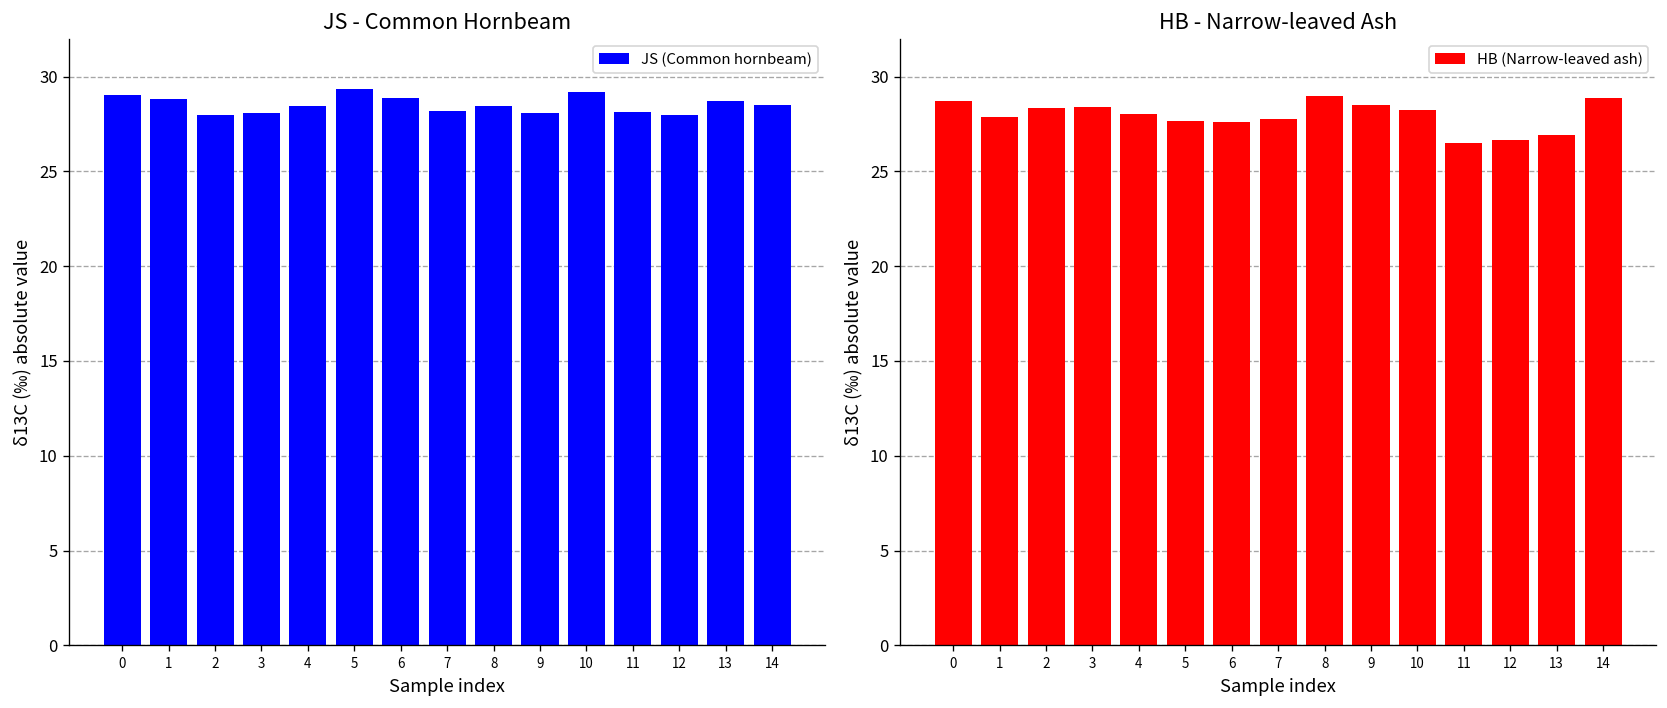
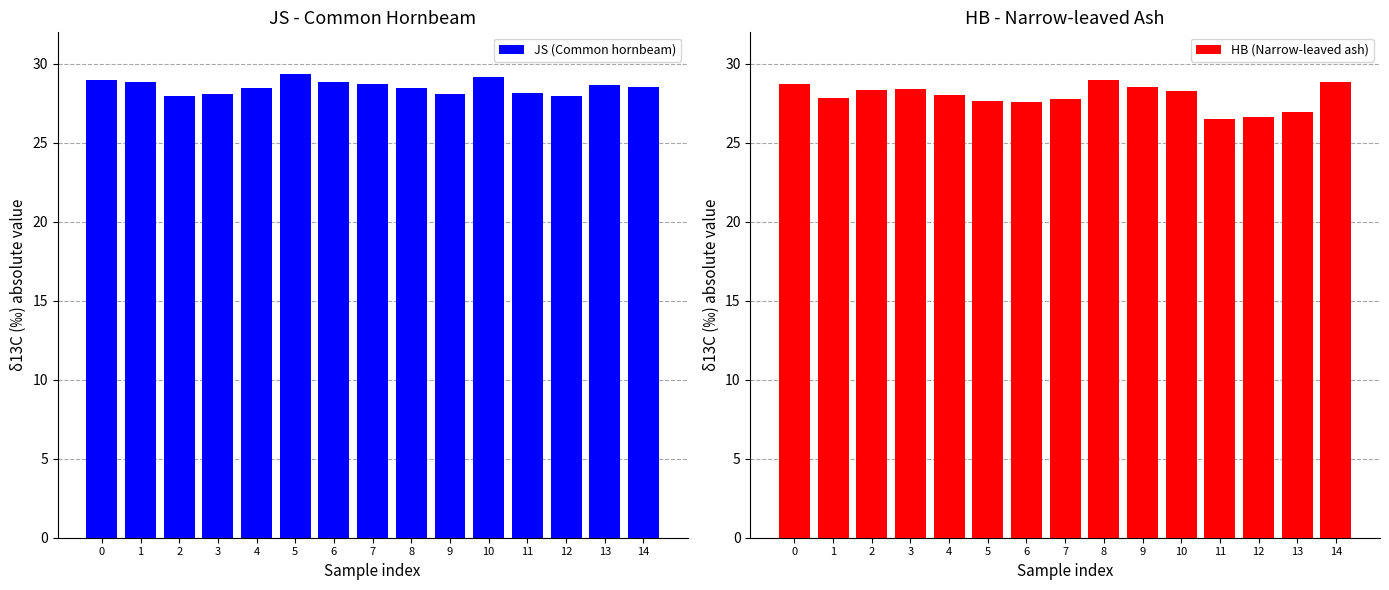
JS - Common Hornbeam, 7: 28.2 -> 28.7
